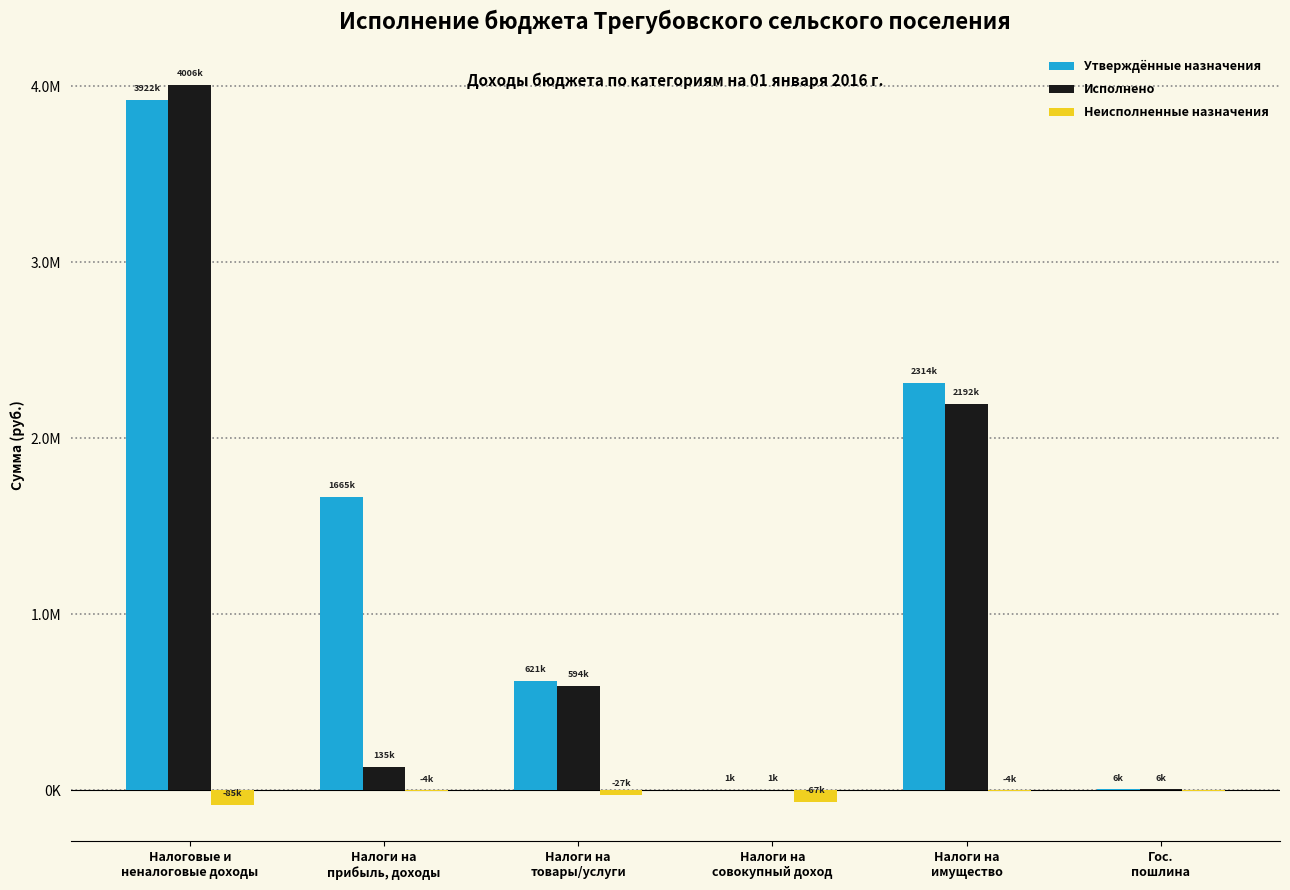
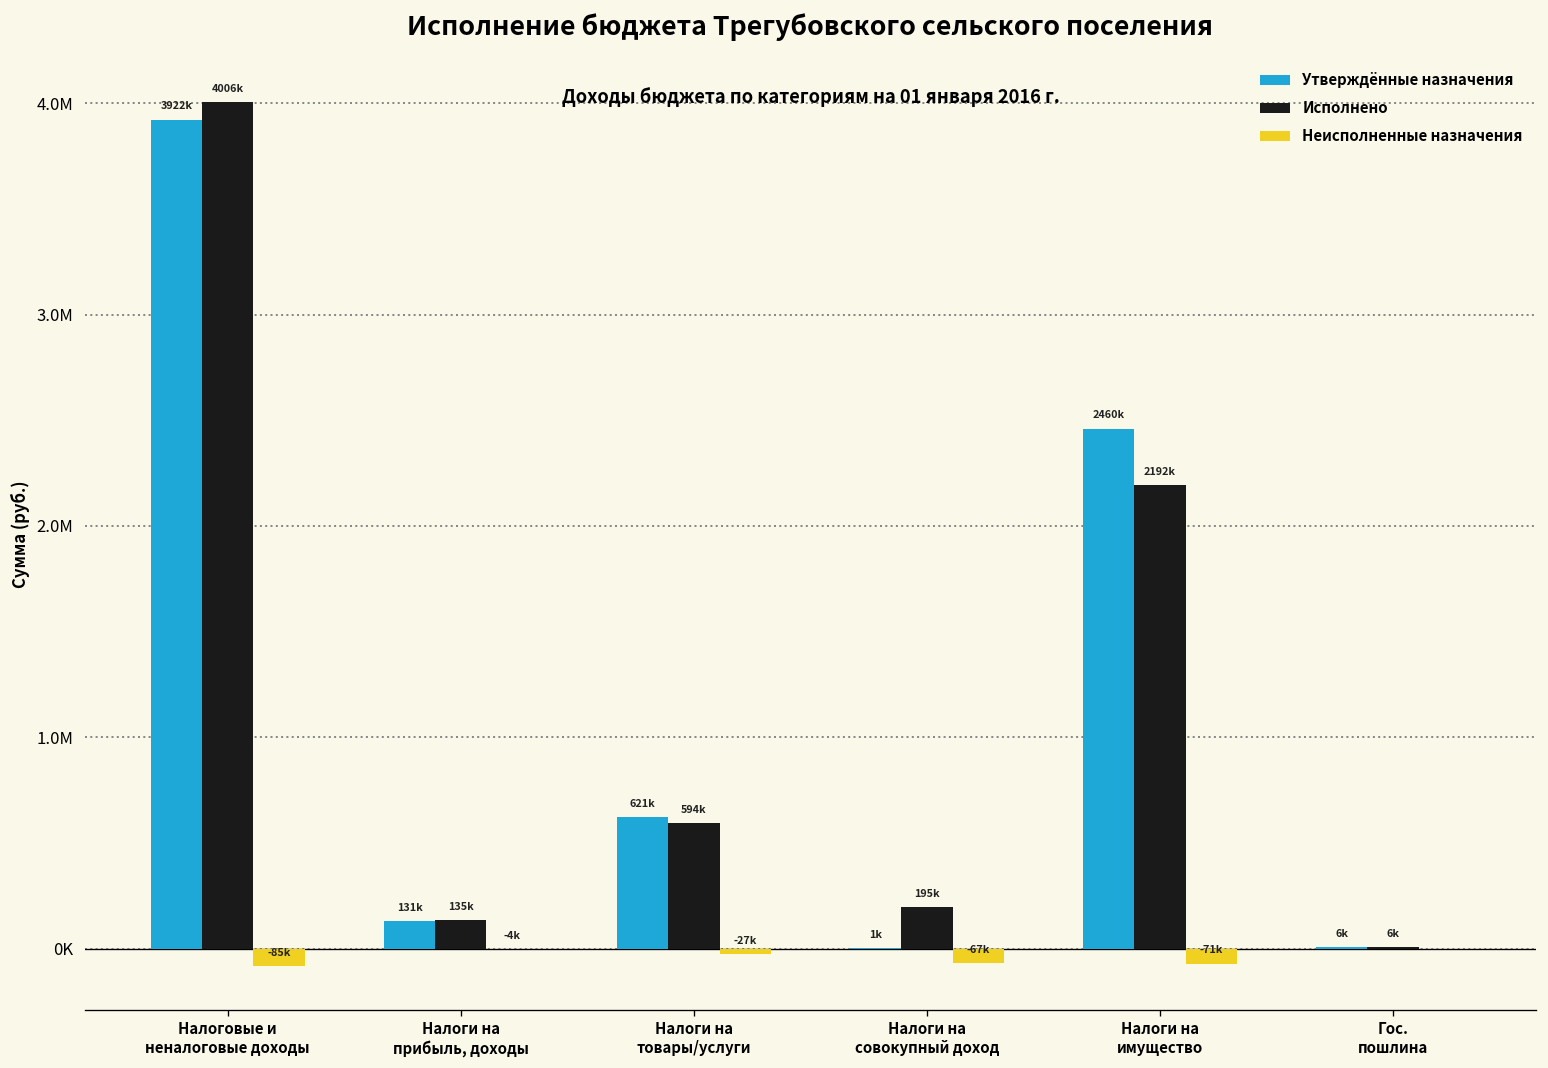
Утверждённые назначения, Налоги на прибыль, доходы: 1665k -> 131k
Исполнено, Налоги на совокупный доход: 1k -> 195k
Утверждённые назначения, Налоги на имущество: 2314k -> 2460k
Неисполненные назначения, Налоги на имущество: -4k -> -71k
